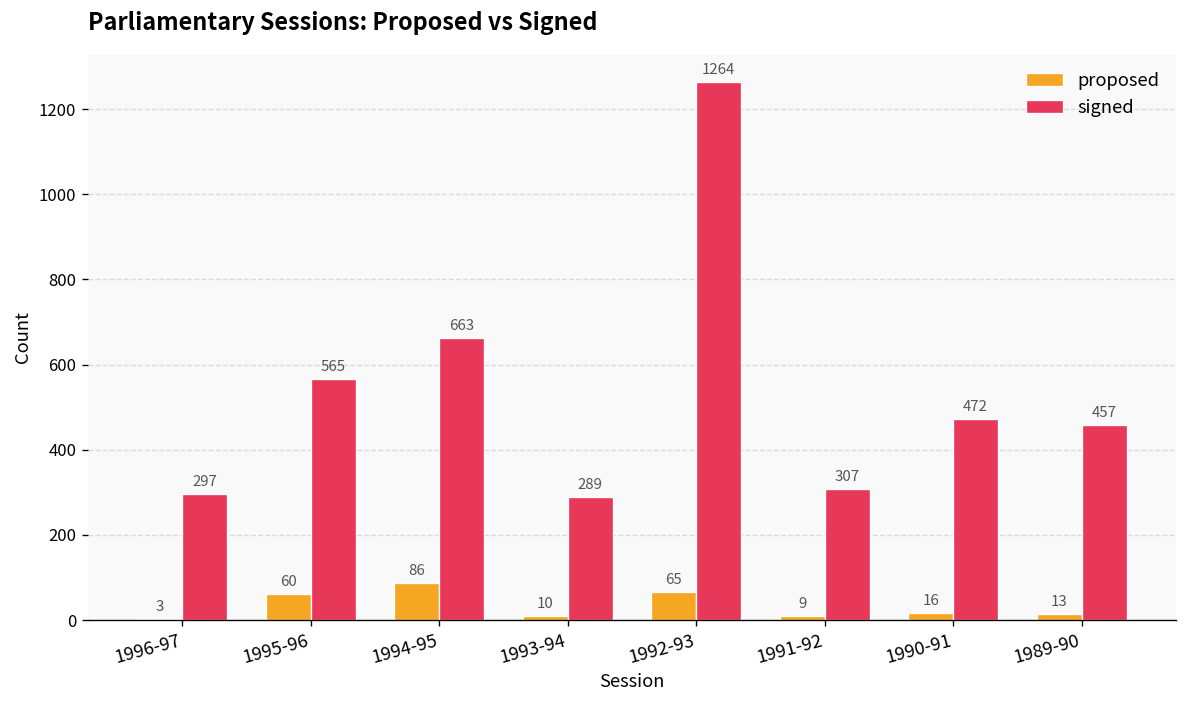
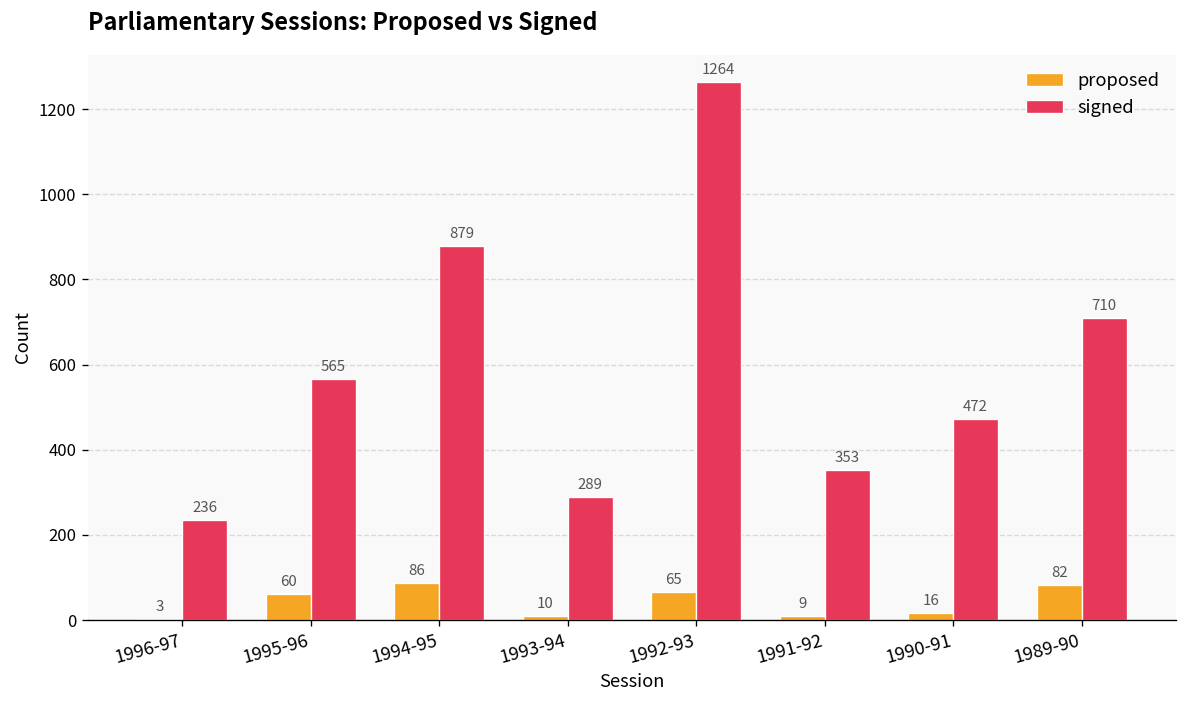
signed, 1996-97: 297 -> 236
signed, 1994-95: 663 -> 879
signed, 1991-92: 307 -> 353
proposed, 1989-90: 13 -> 82
signed, 1989-90: 457 -> 710
